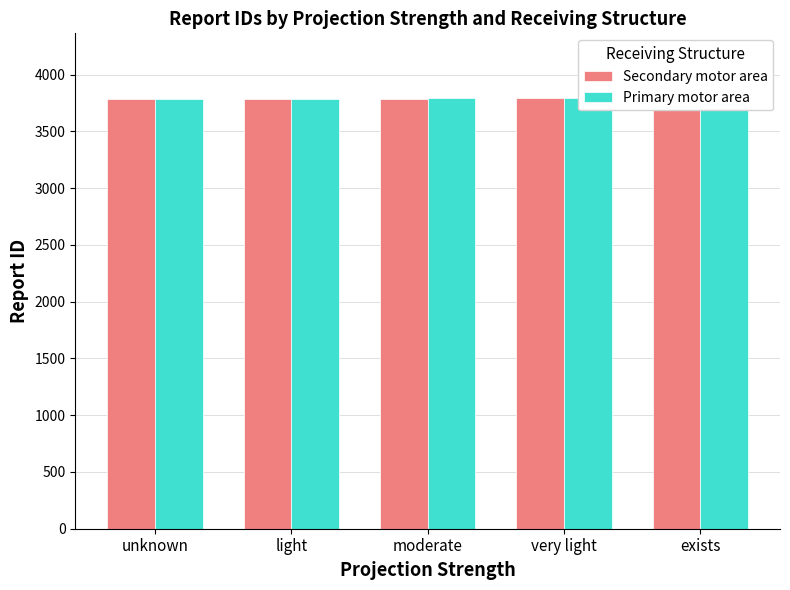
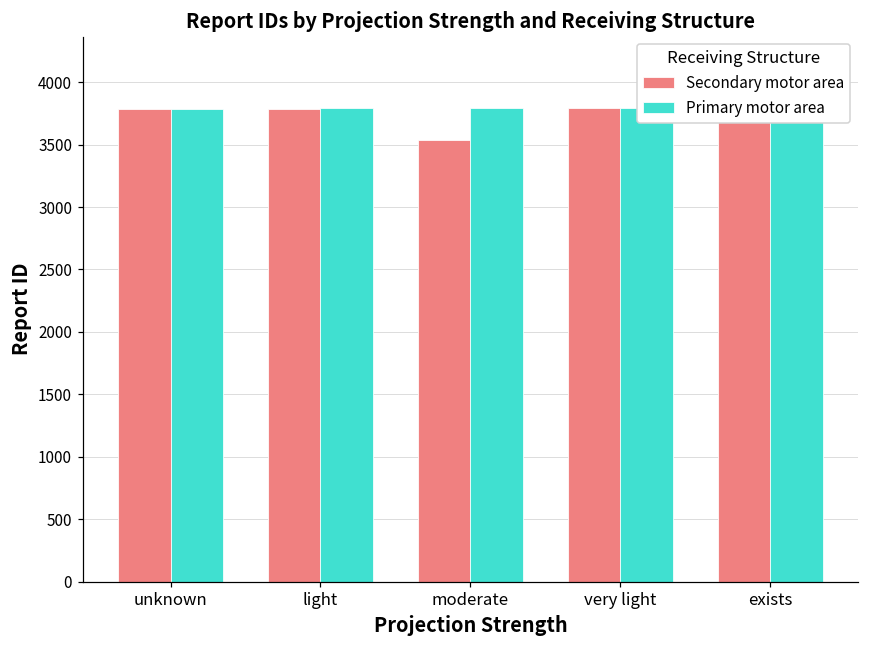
Secondary motor area, moderate: 3790 -> 3540
